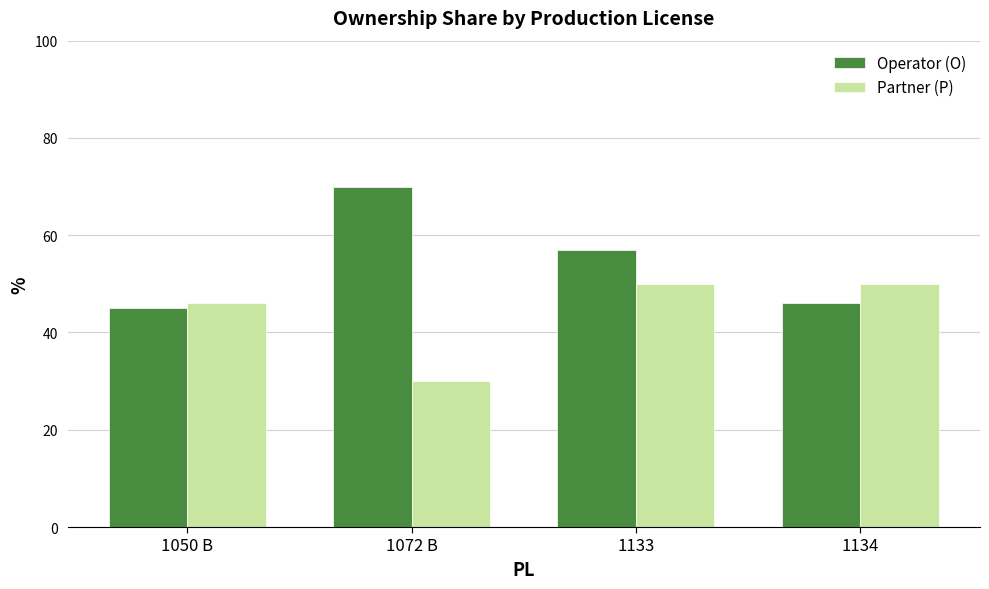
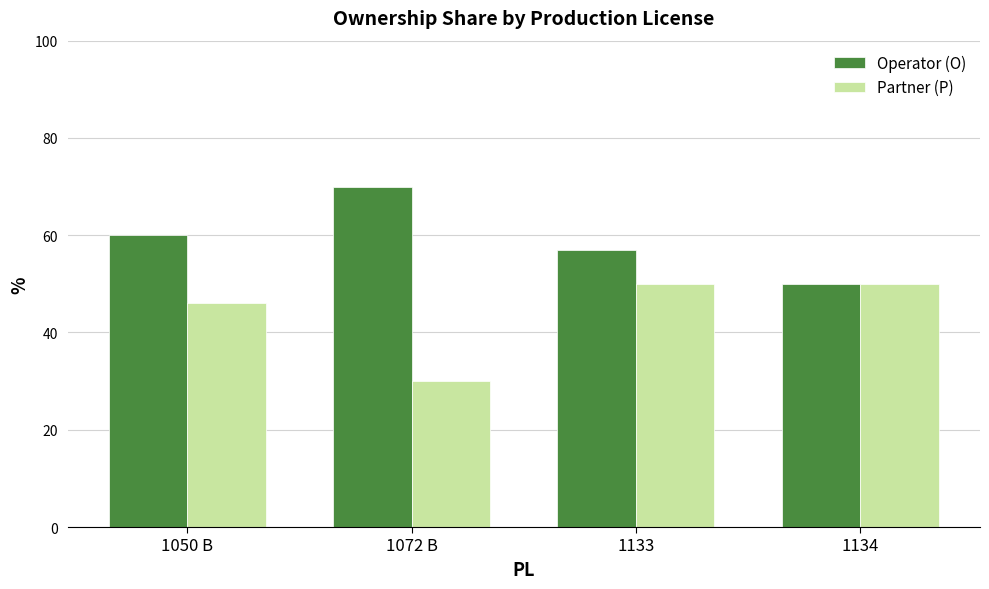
Operator (O), 1050 B: 45 -> 60
Operator (O), 1134: 46 -> 50
